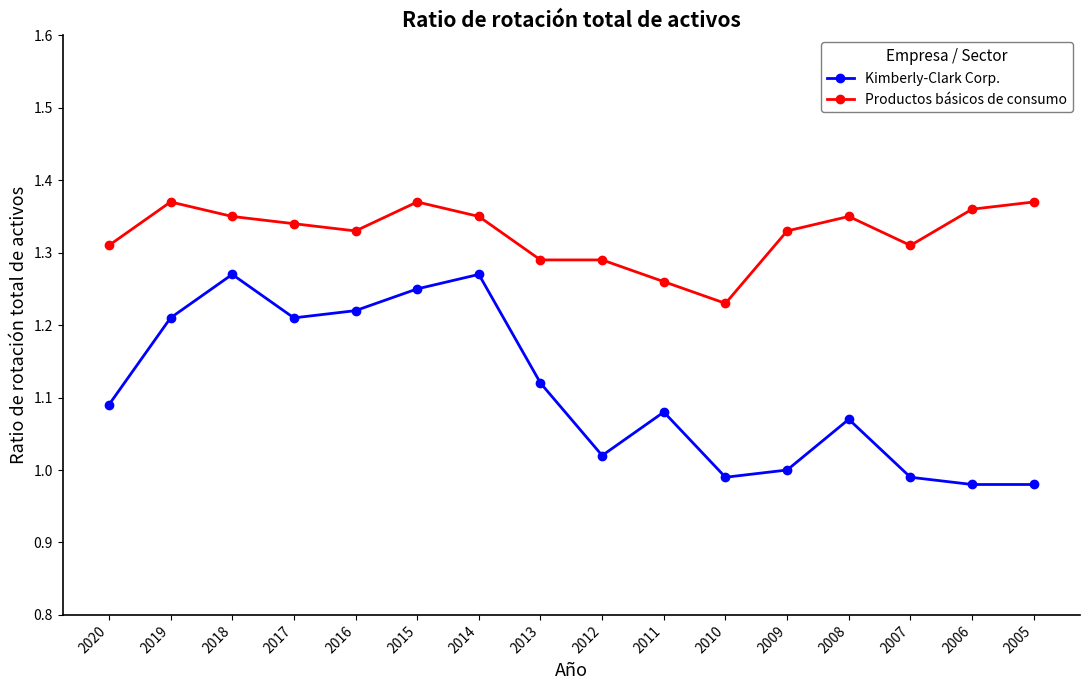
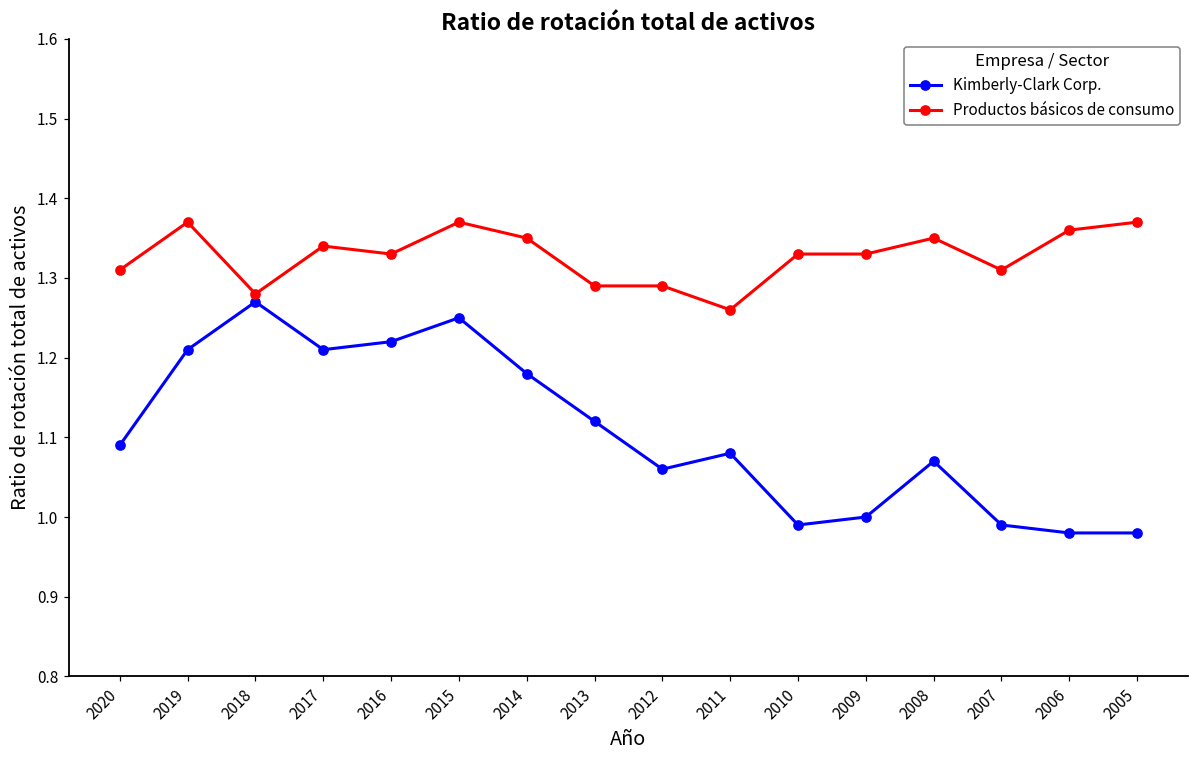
Productos básicos de consumo, 2018: 1.35 -> 1.28
Kimberly-Clark Corp., 2014: 1.27 -> 1.18
Kimberly-Clark Corp., 2012: 1.02 -> 1.06
Productos básicos de consumo, 2010: 1.23 -> 1.33
